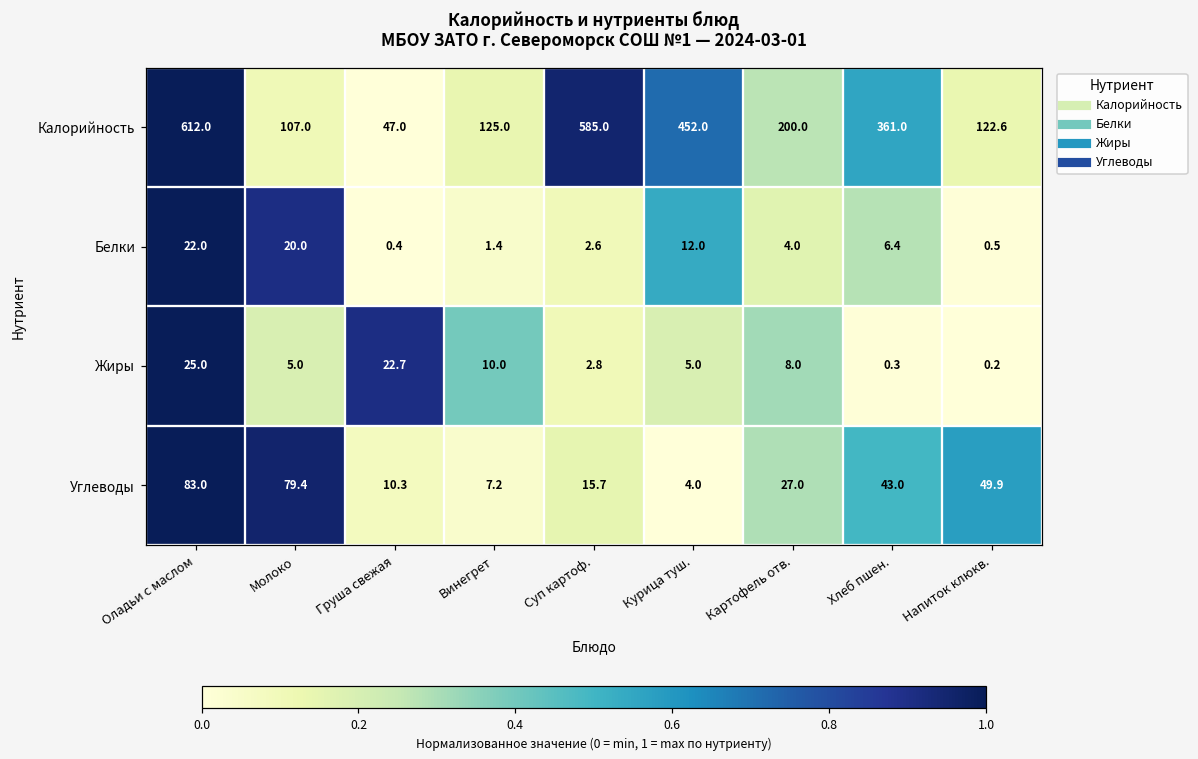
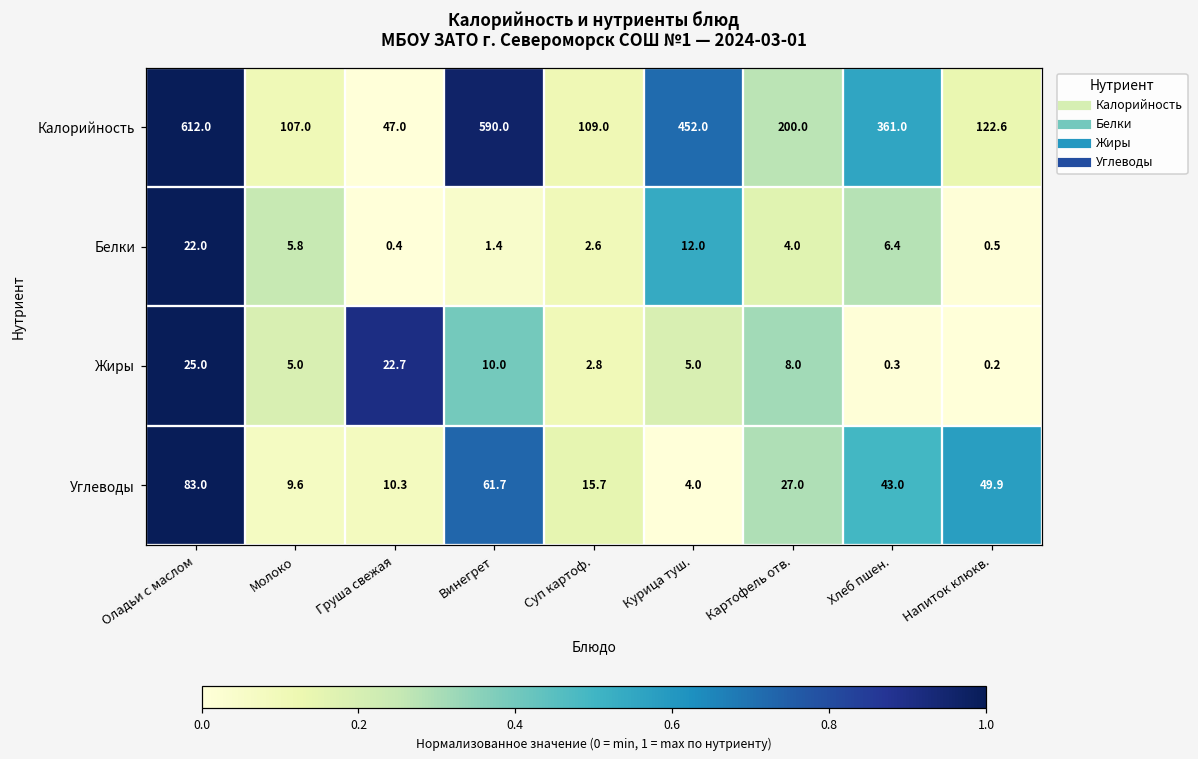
Калорийность, Винегрет: 125.0 -> 590.0
Калорийность, Суп картоф.: 585.0 -> 109.0
Белки, Молоко: 20.0 -> 5.8
Углеводы, Молоко: 79.4 -> 9.6
Углеводы, Винегрет: 7.2 -> 61.7
